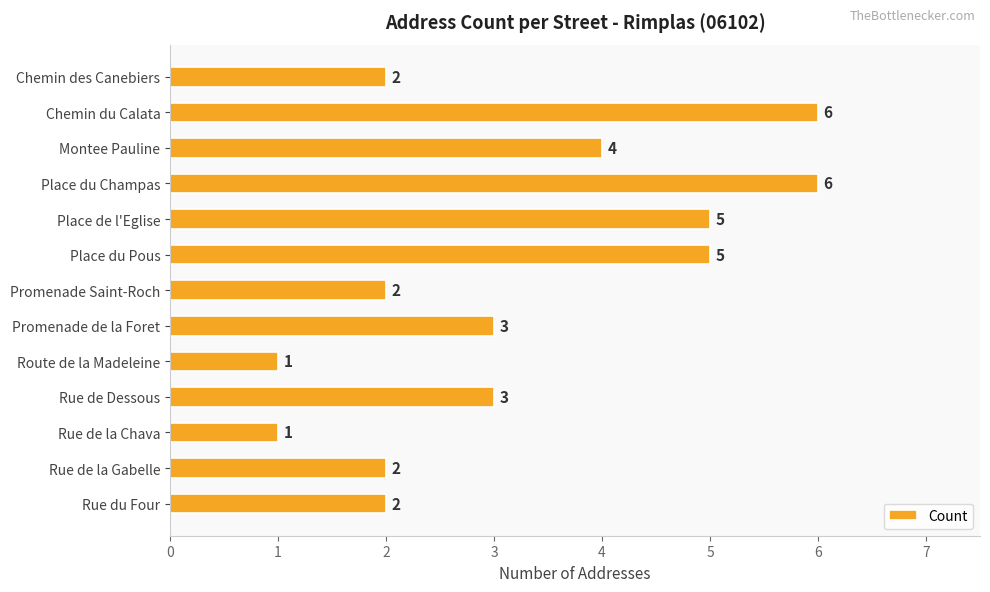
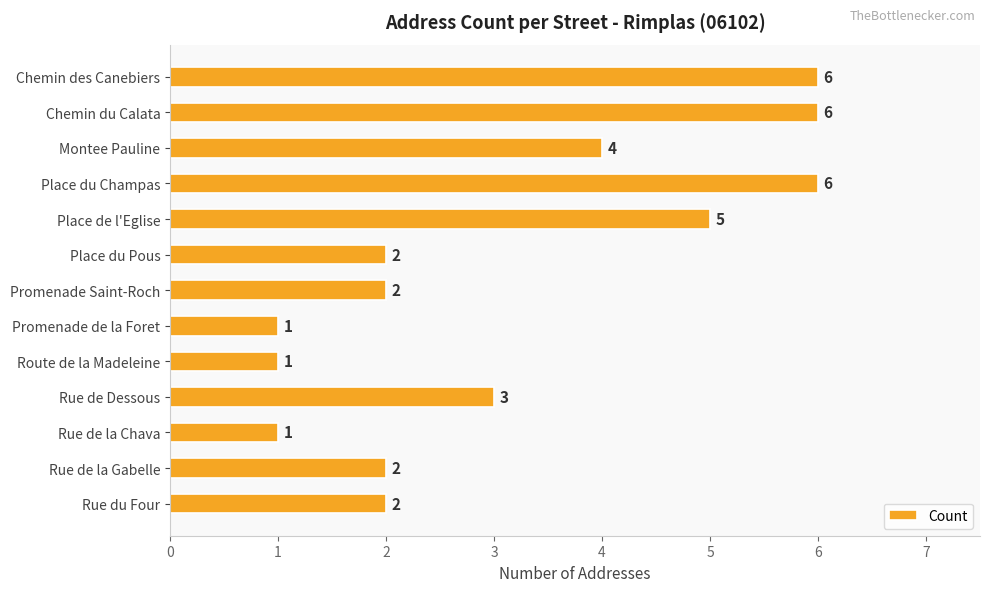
Chemin des Canebiers: 2 -> 6
Place du Pous: 5 -> 2
Promenade de la Foret: 3 -> 1
